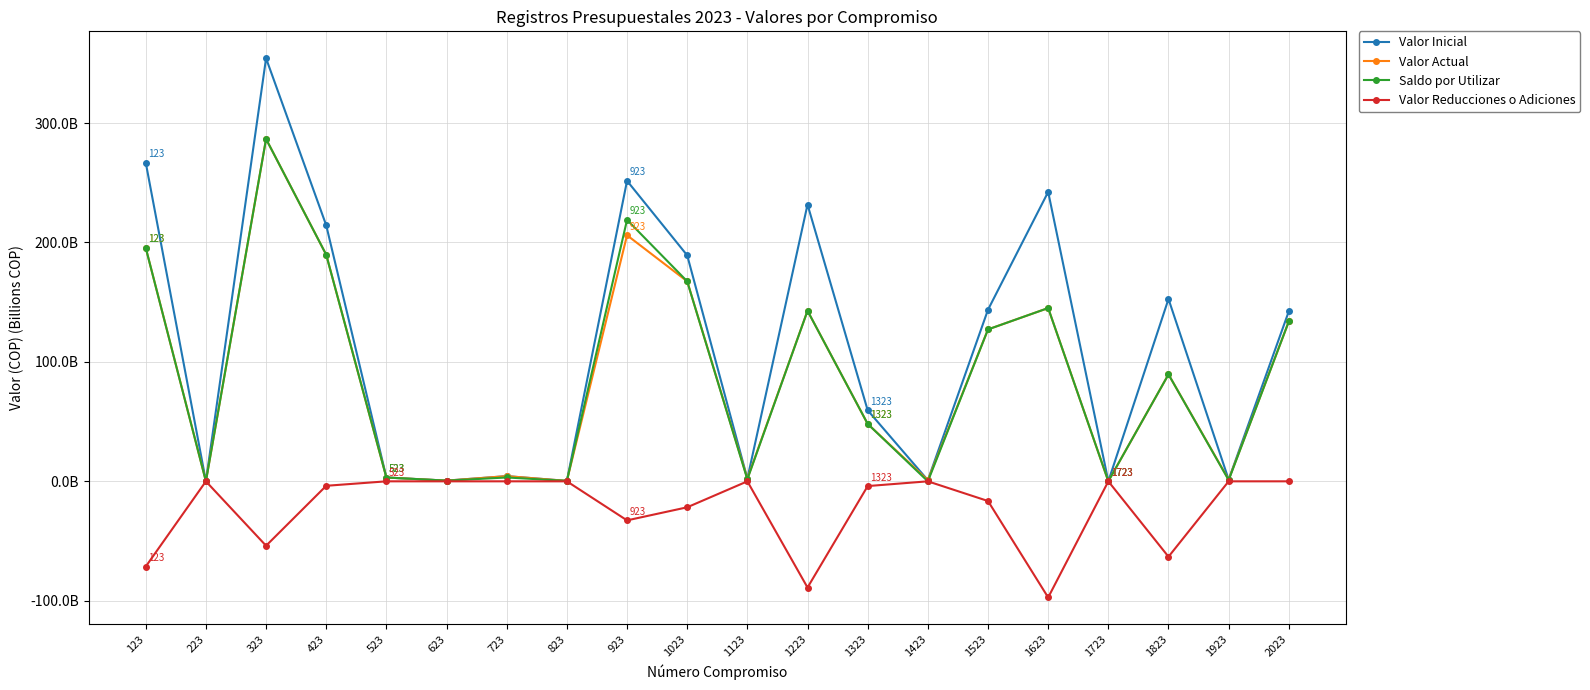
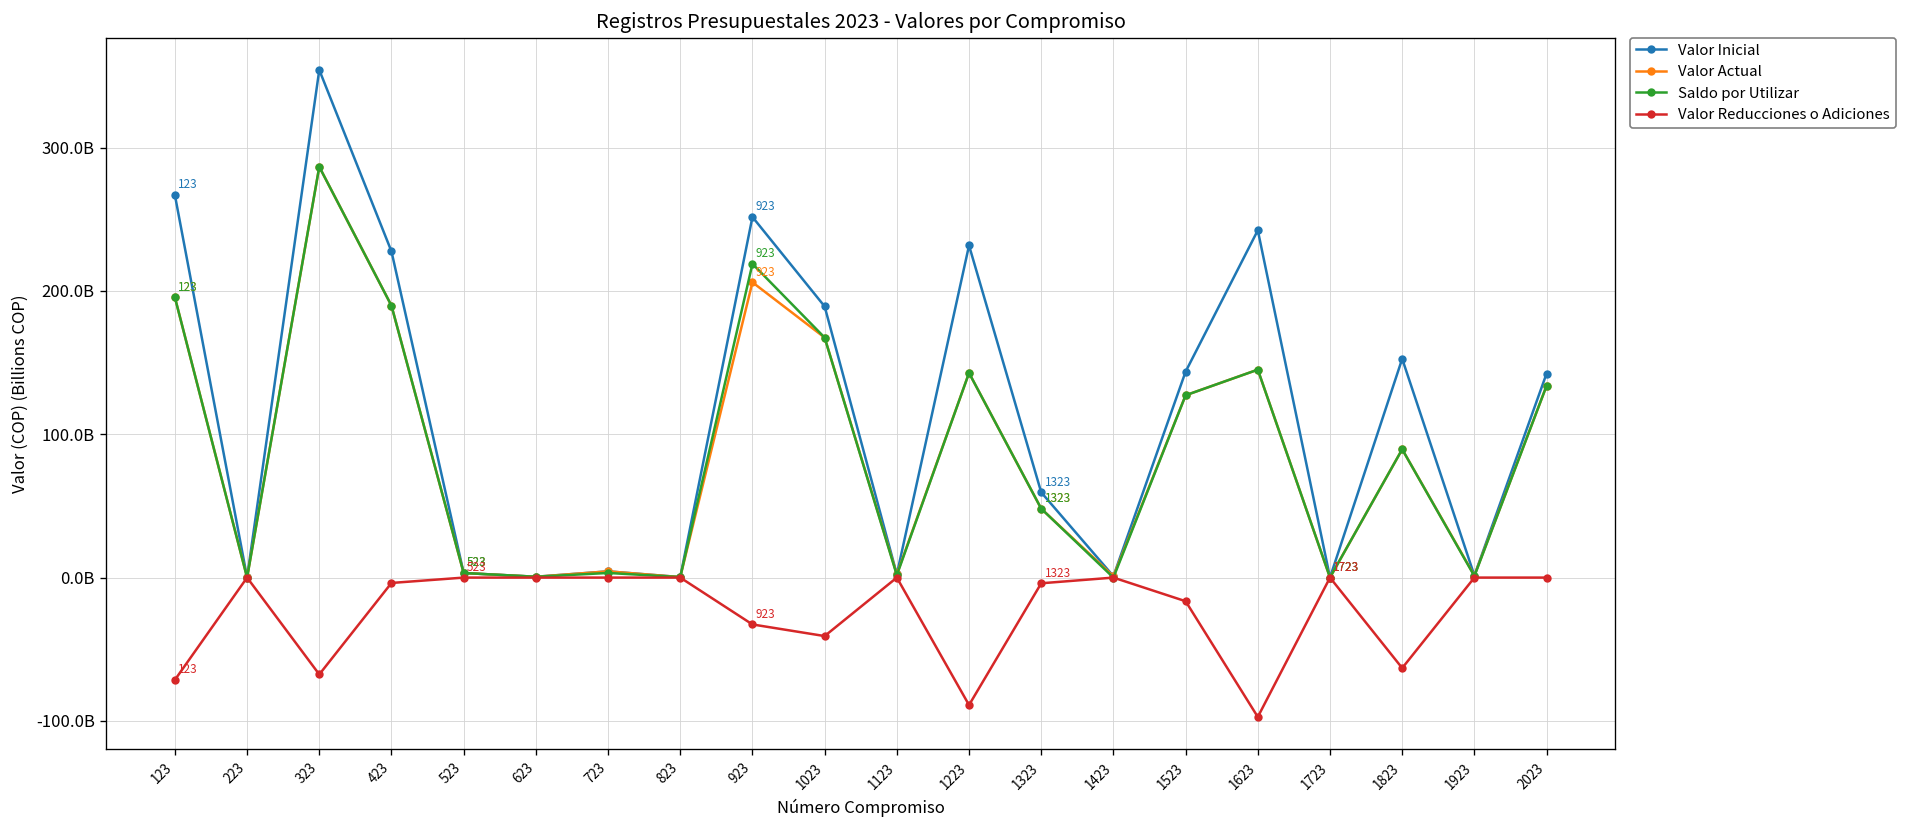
Valor Reducciones o Adiciones, 323: -54000000000 -> -68000000000
Valor Inicial, 423: 214000000000 -> 228000000000
Valor Reducciones o Adiciones, 1023: -22000000000 -> -41000000000
